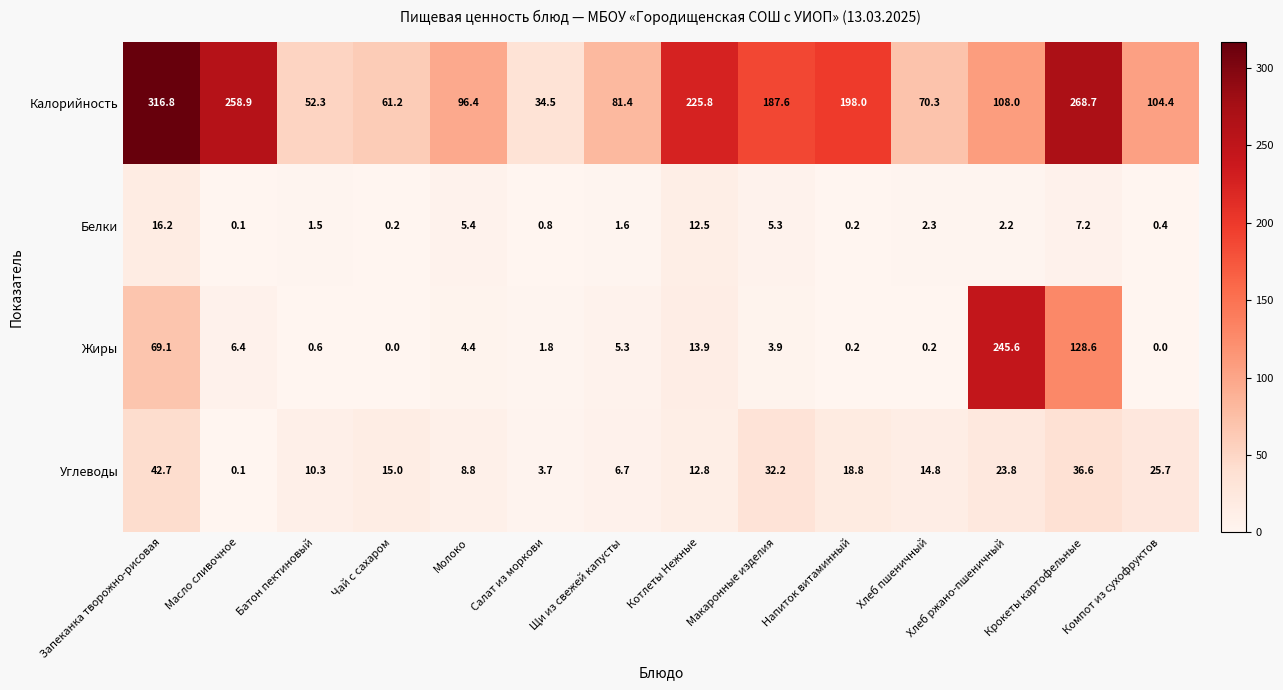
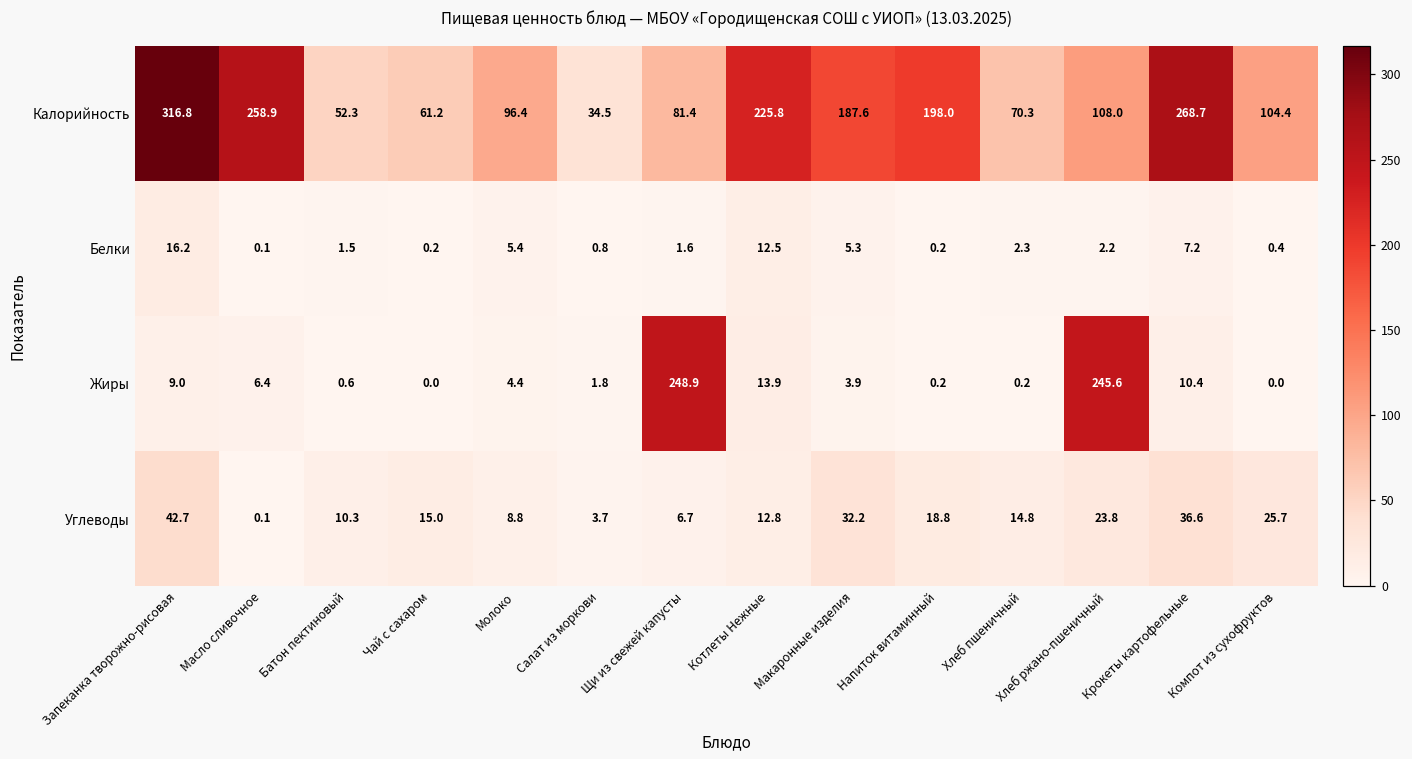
Жиры, Запеканка творожно-рисовая: 69.1 -> 9.0
Жиры, Щи из свежей капусты: 5.3 -> 248.9
Жиры, Крокеты картофельные: 128.6 -> 10.4
